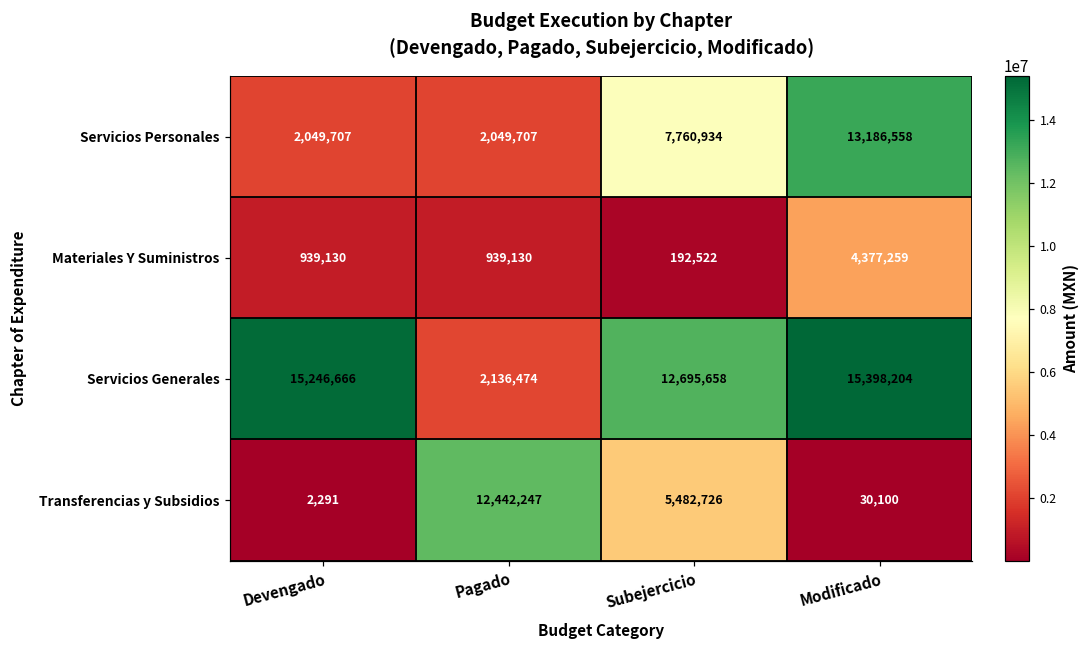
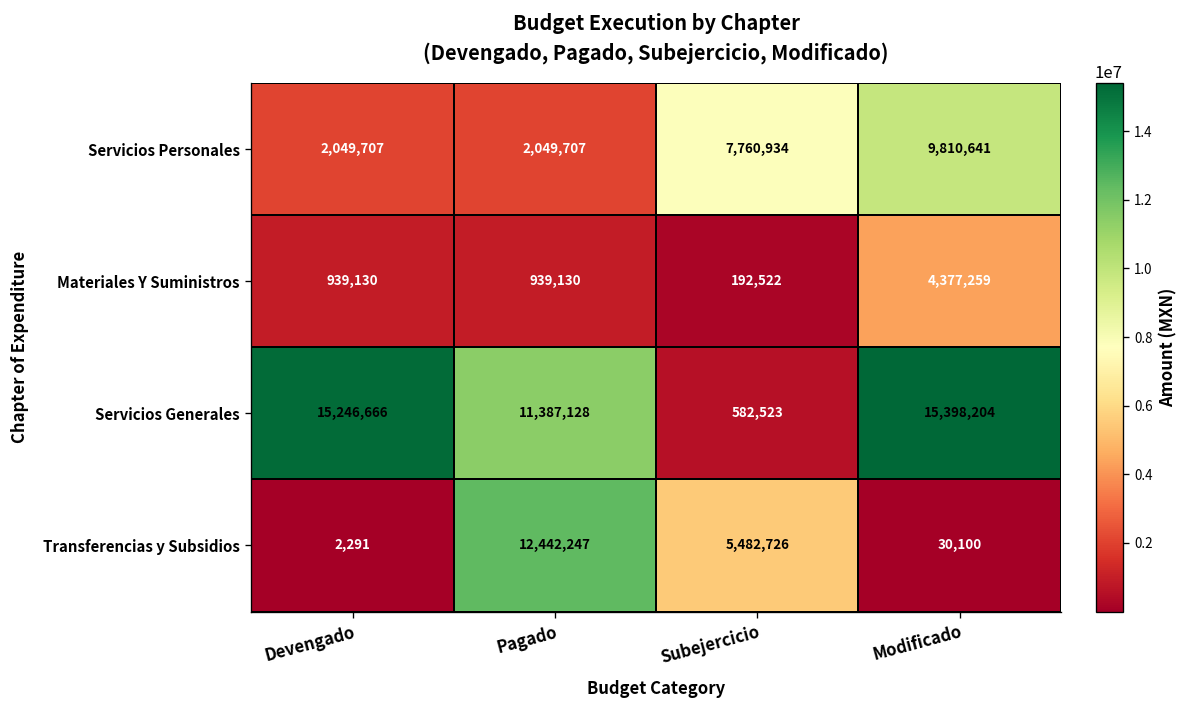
Servicios Personales, Modificado: 13,186,558 -> 9,810,641
Servicios Generales, Pagado: 2,136,474 -> 11,387,128
Servicios Generales, Subejercicio: 12,695,658 -> 582,523
